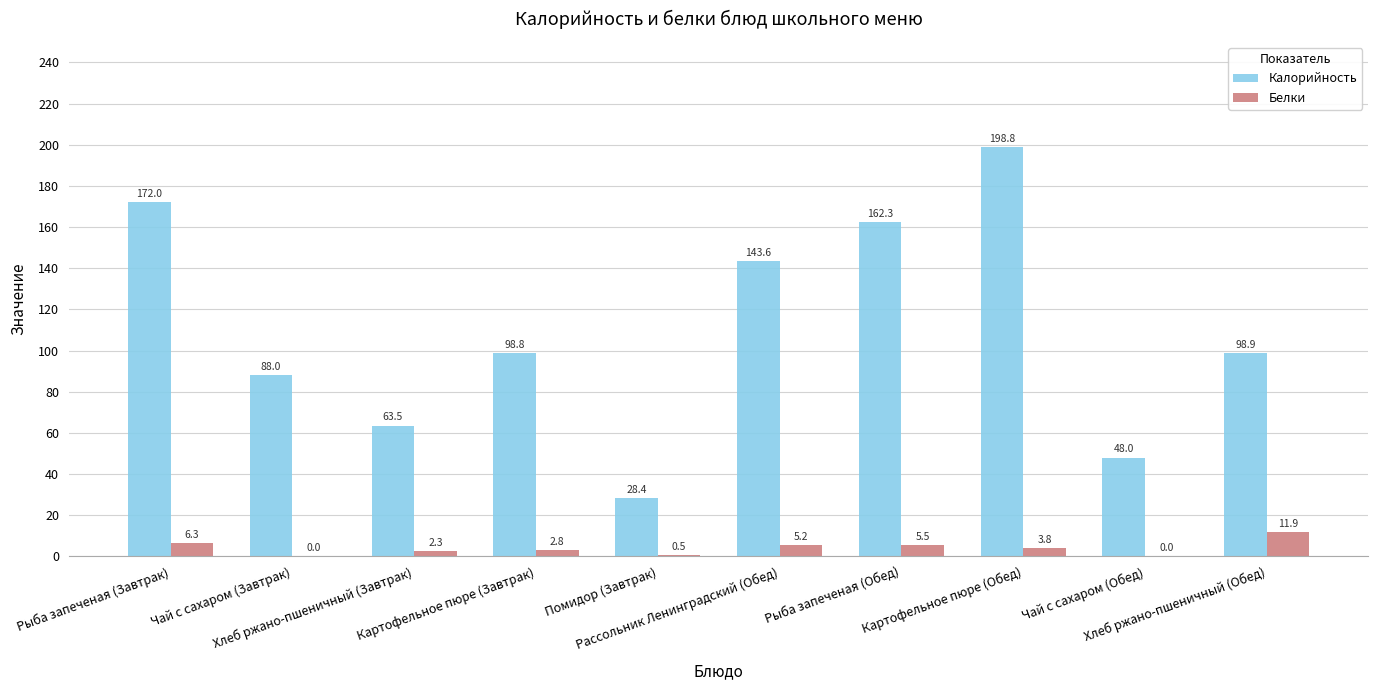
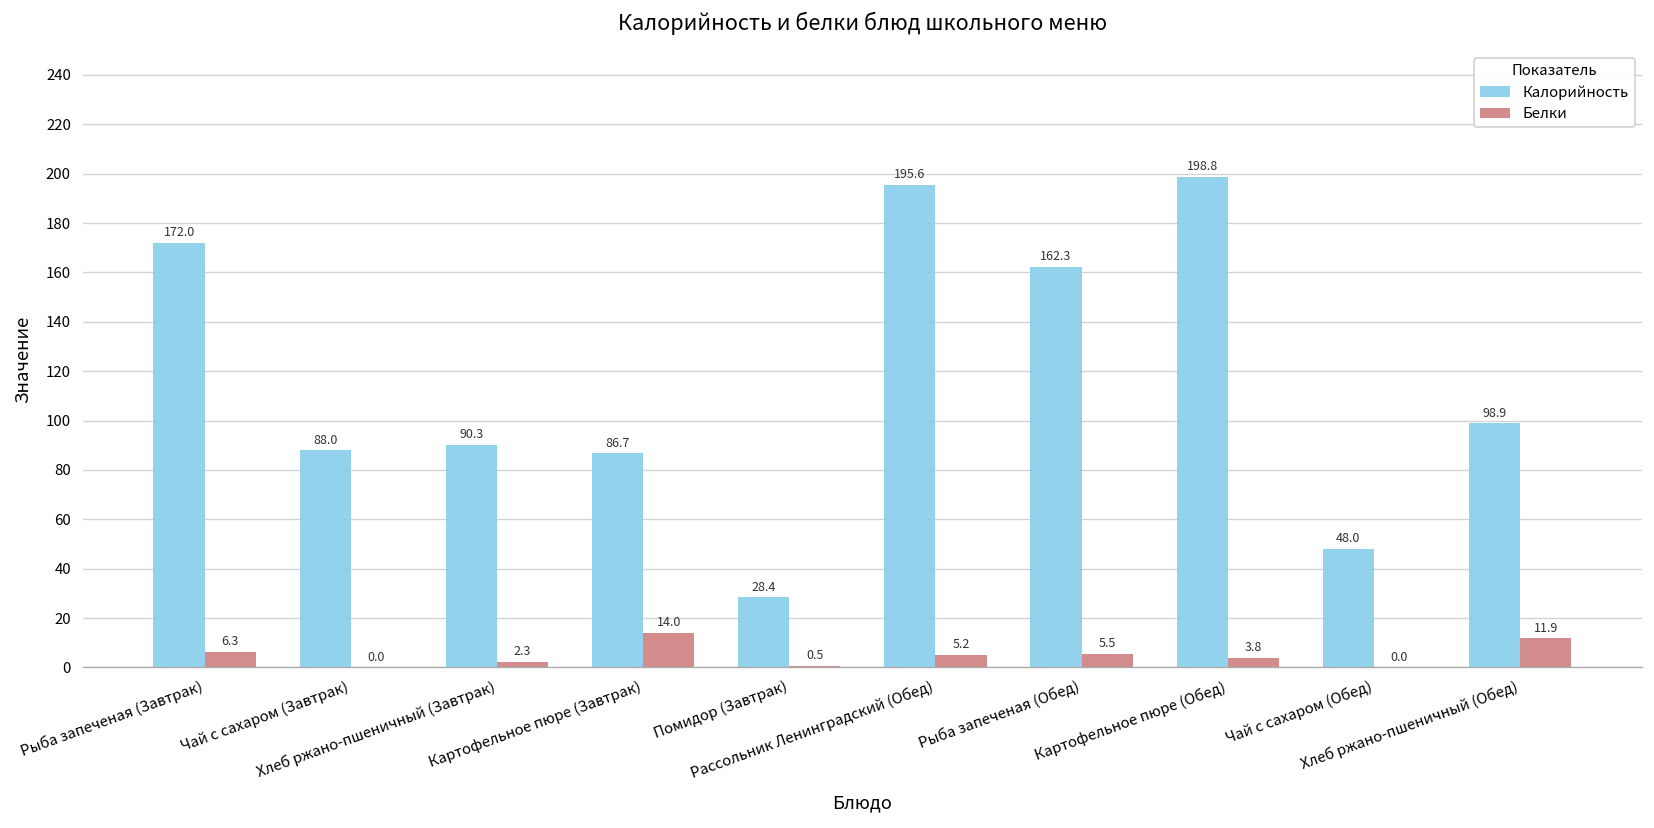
Калорийность, Хлеб ржано-пшеничный (Завтрак): 63.5 -> 90.3
Калорийность, Картофельное пюре (Завтрак): 98.8 -> 86.7
Белки, Картофельное пюре (Завтрак): 2.8 -> 14.0
Калорийность, Рассольник Ленинградский (Обед): 143.6 -> 195.6
